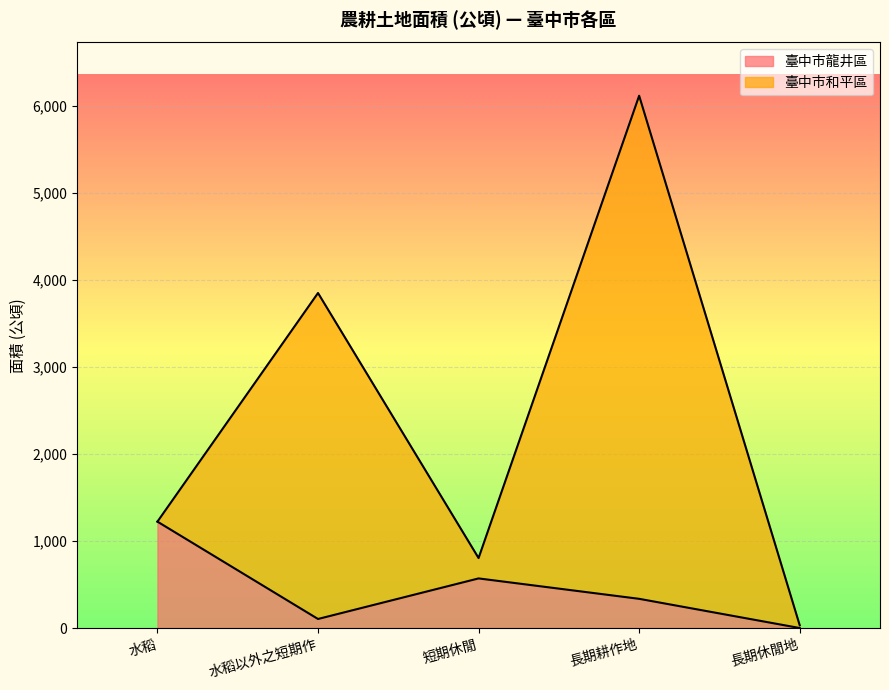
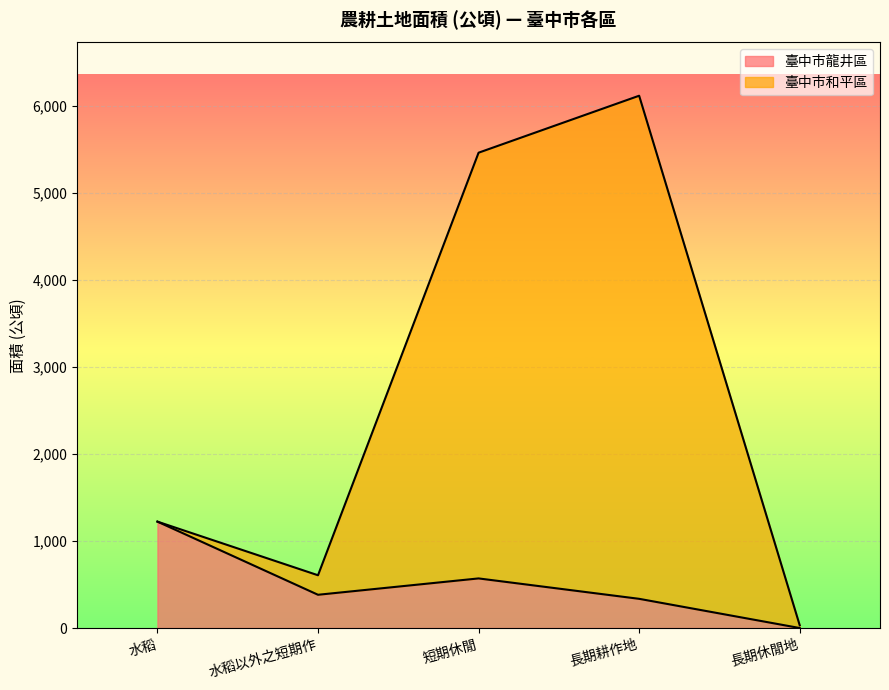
臺中市龍井區, 水稻以外之短期作: 100 -> 400
臺中市和平區, 水稻以外之短期作: 3,700 -> 200
臺中市和平區, 短期休閒: 200 -> 4,900
